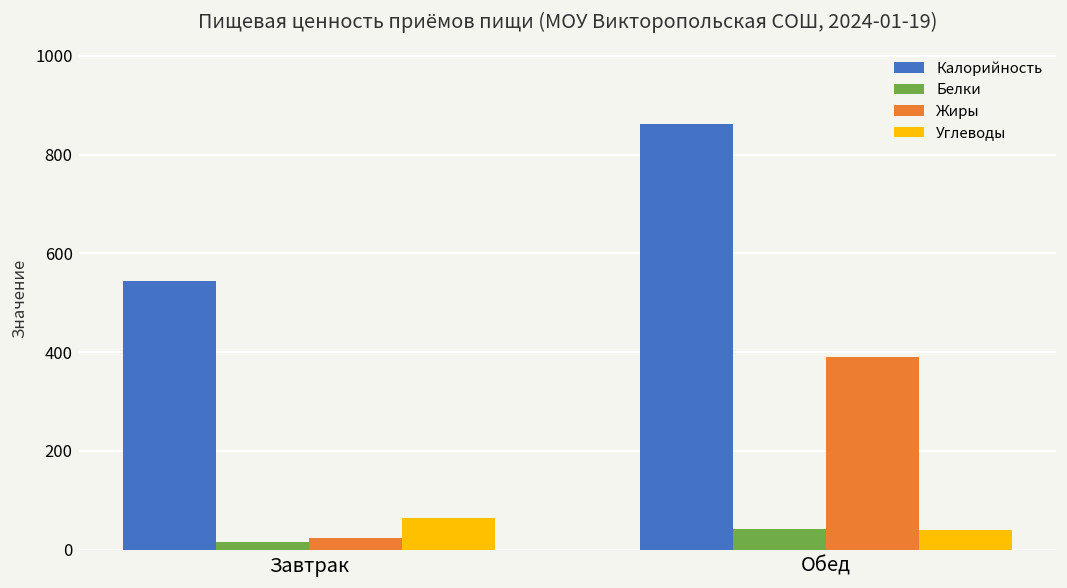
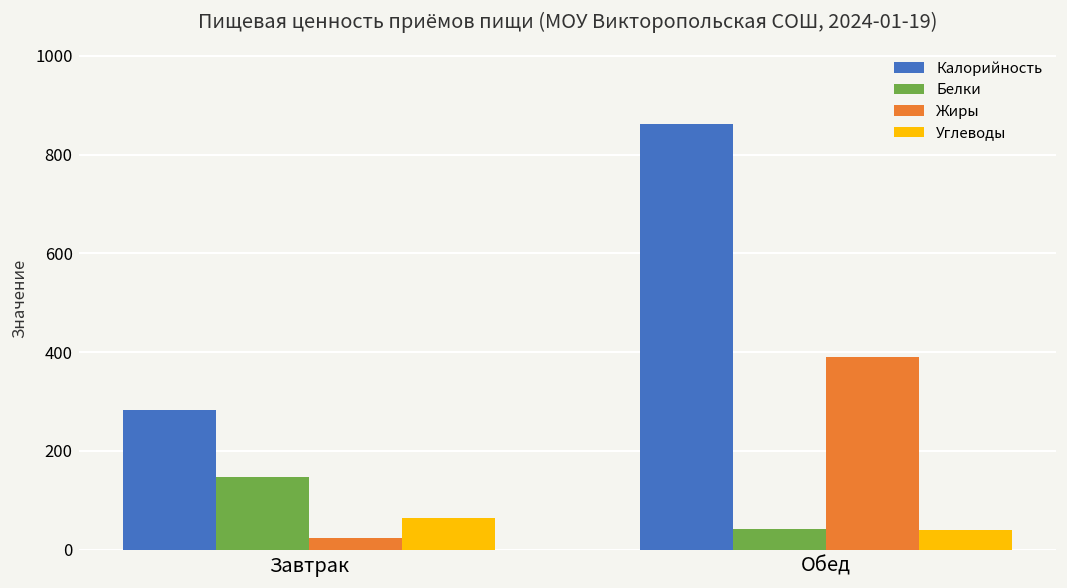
Калорийность, Завтрак: 540 -> 280
Белки, Завтрак: 20 -> 150
